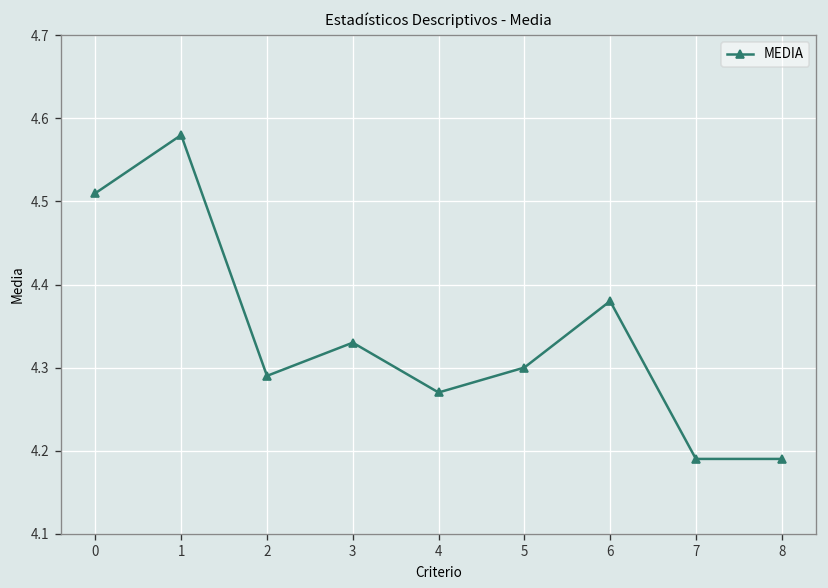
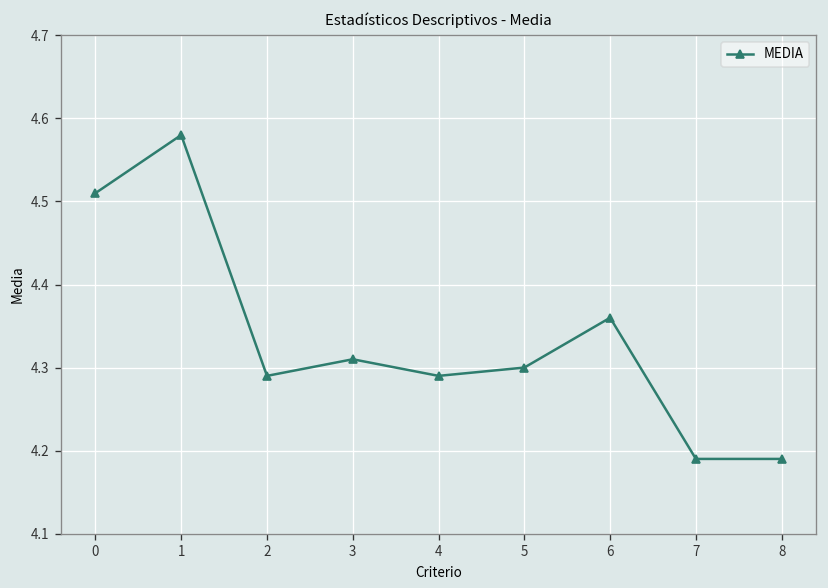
3: 4.33 -> 4.31
4: 4.27 -> 4.29
6: 4.38 -> 4.36
